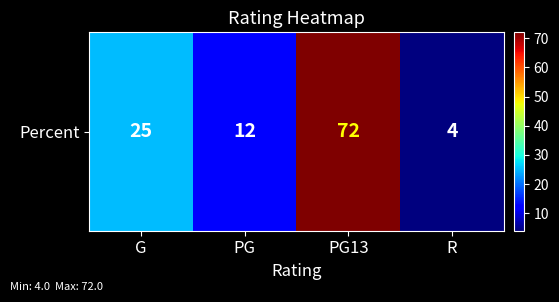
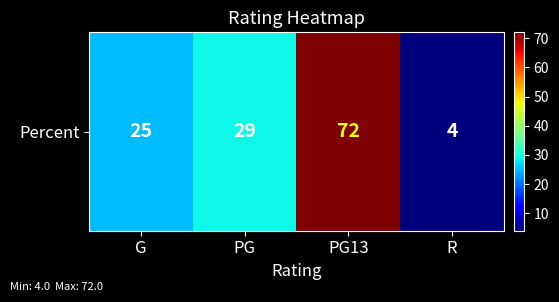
Percent, PG: 12 -> 29
